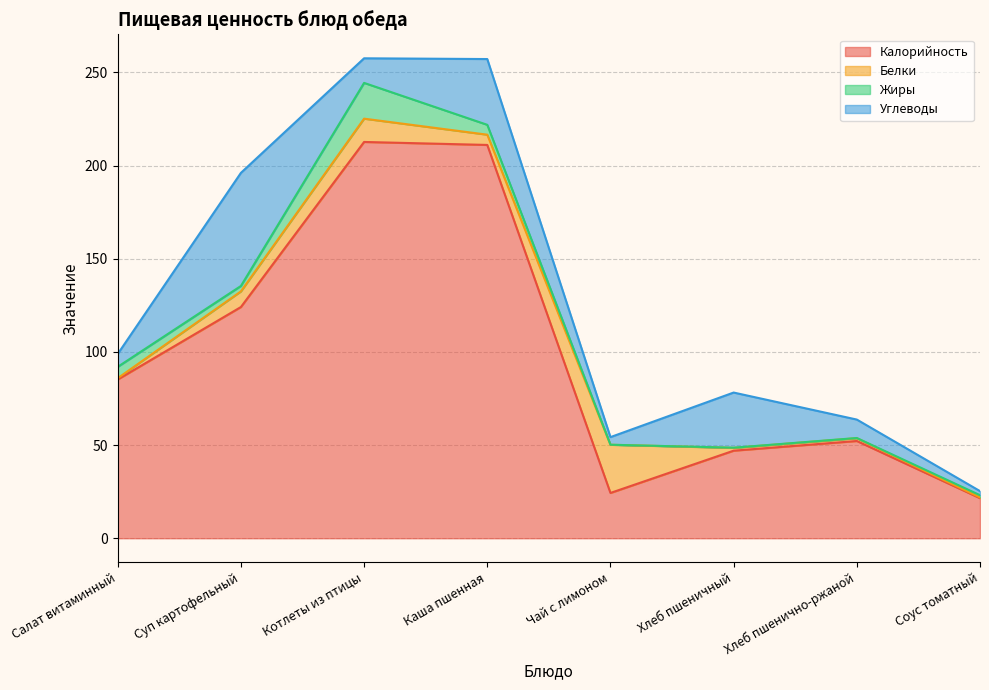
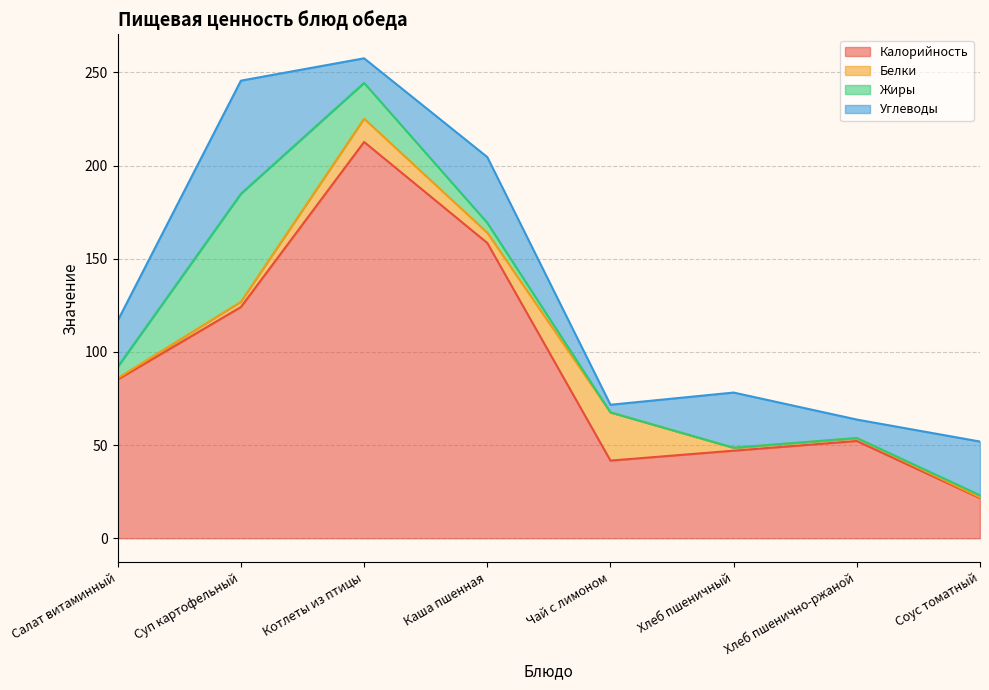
Углеводы, Салат витаминный: 7 -> 25
Белки, Суп картофельный: 8 -> 3
Жиры, Суп картофельный: 3 -> 58
Калорийность, Каша пшенная: 211 -> 159
Калорийность, Чай с лимоном: 24 -> 42
Углеводы, Соус томатный: 2 -> 29
